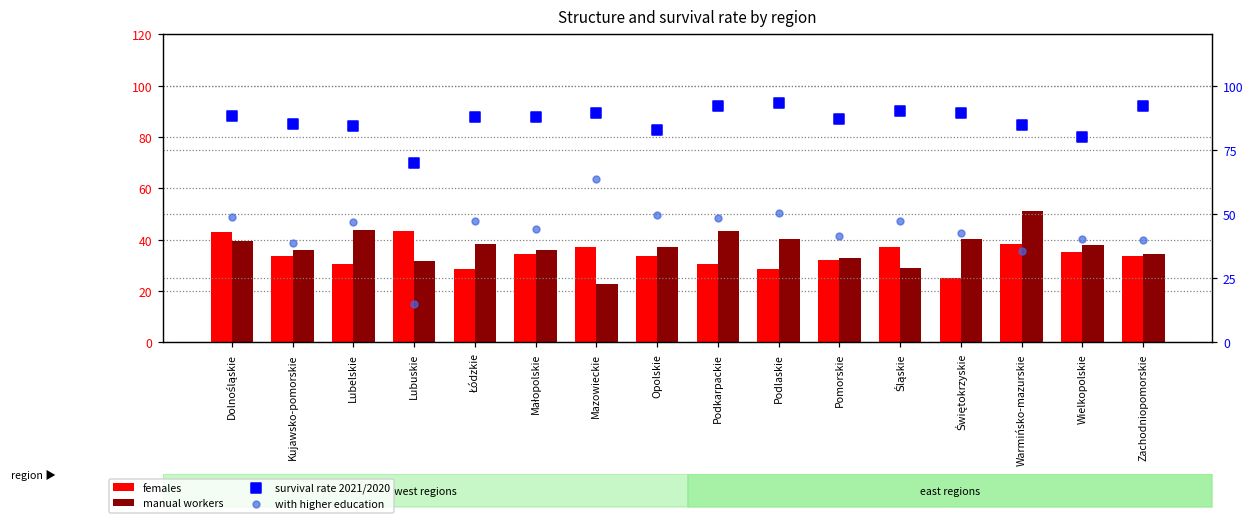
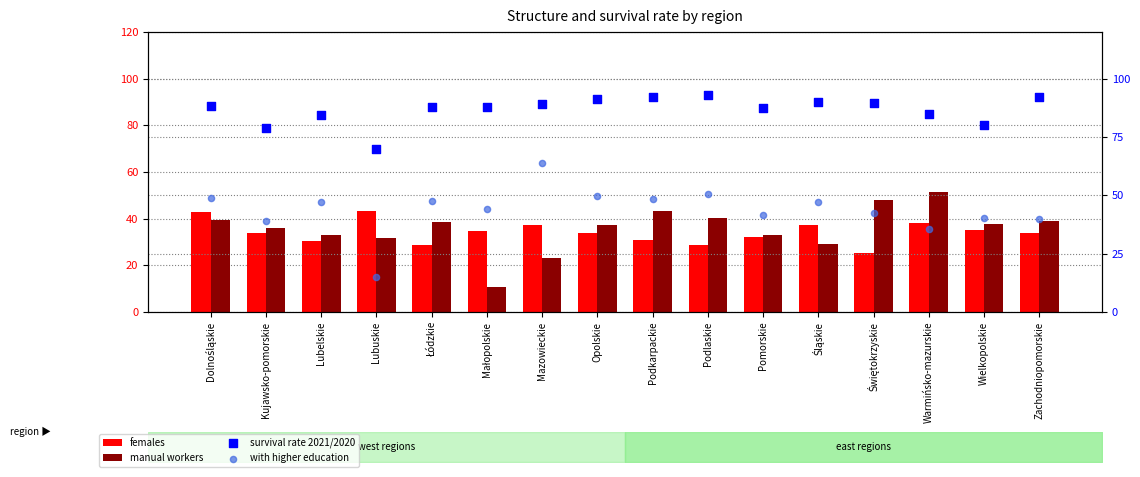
manual workers, Lubelskie: 44 -> 33
manual workers, Małopolskie: 36 -> 11
manual workers, Świętokrzyskie: 40 -> 48
manual workers, Zachodniopomorskie: 35 -> 39
survival rate 2021/2020, Kujawsko-pomorskie: 85 -> 79
survival rate 2021/2020, Opolskie: 83 -> 91
